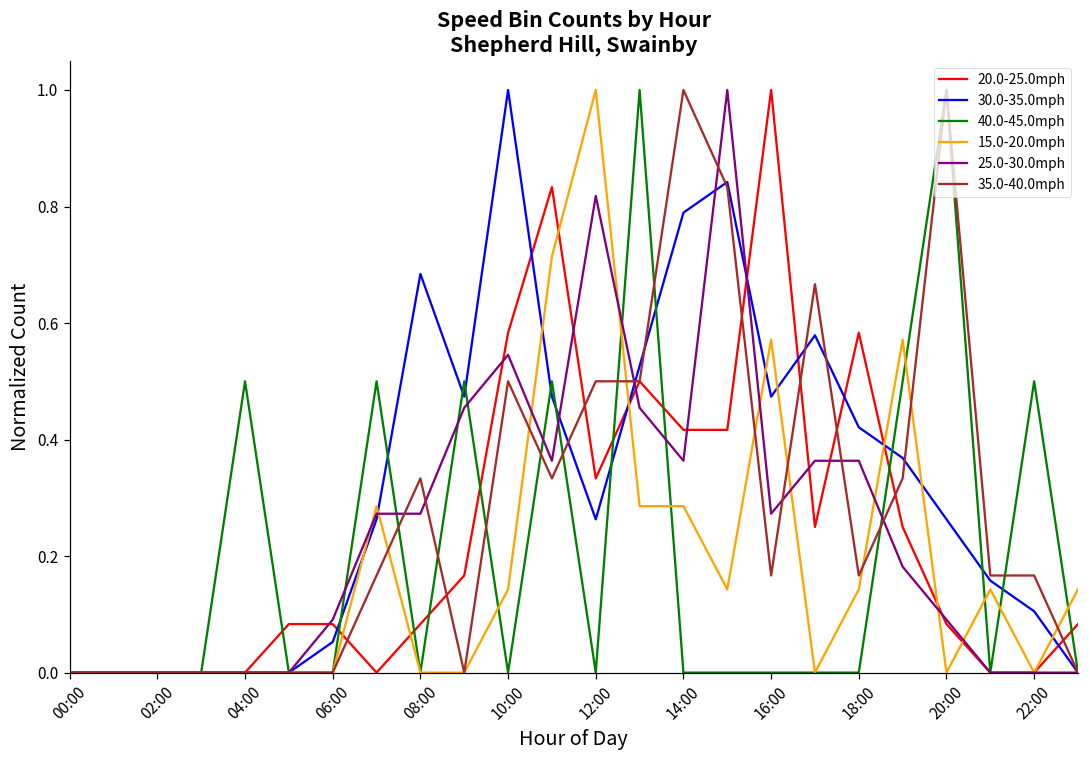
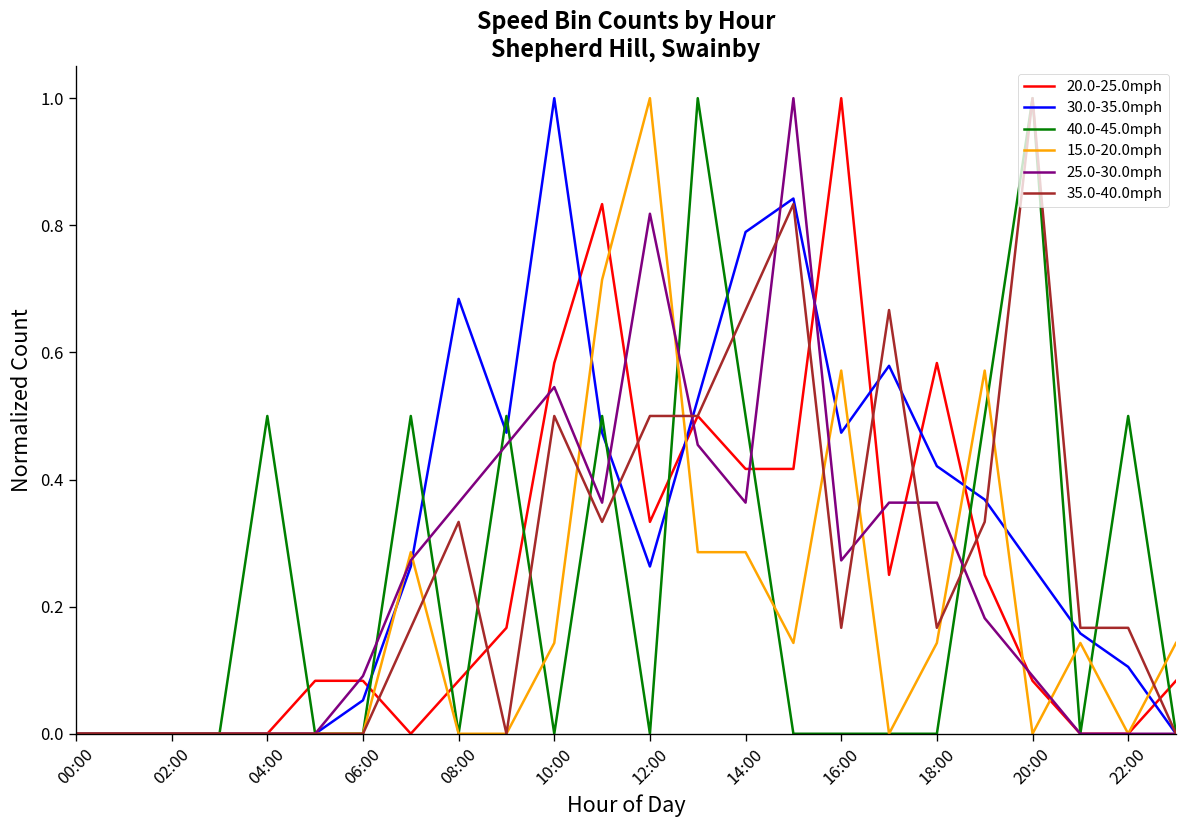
25.0-30.0mph, 08:00: 0.27 -> 0.36
40.0-45.0mph, 14:00: 0.00 -> 0.50
35.0-40.0mph, 14:00: 1.00 -> 0.67
